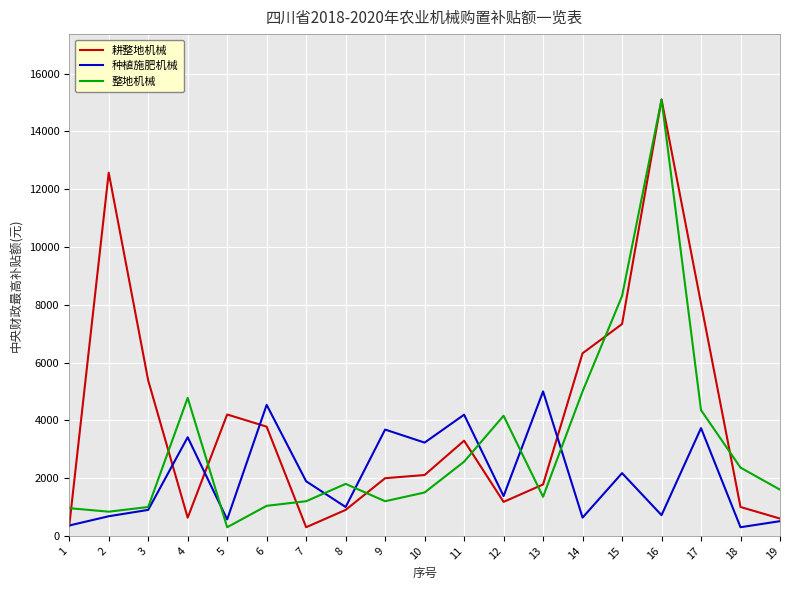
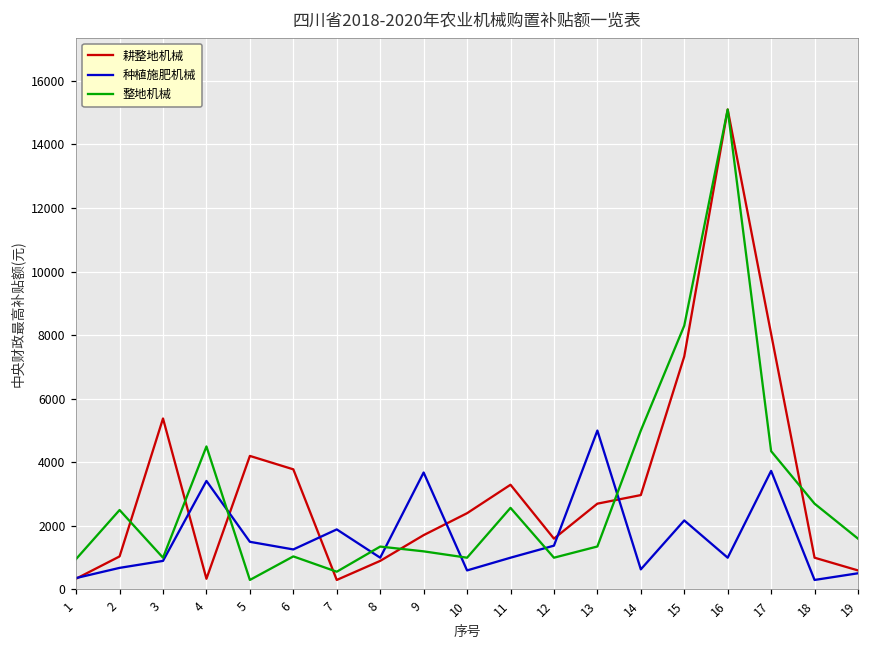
耕整地机械, 2: 12600 -> 1000
整地机械, 2: 800 -> 2500
耕整地机械, 4: 600 -> 300
整地机械, 4: 4800 -> 4500
种植施肥机械, 5: 600 -> 1500
种植施肥机械, 6: 4500 -> 1300
整地机械, 7: 1200 -> 600
整地机械, 8: 1800 -> 1400
耕整地机械, 9: 2000 -> 1700
耕整地机械, 10: 2100 -> 2400
种植施肥机械, 10: 3200 -> 600
整地机械, 10: 1500 -> 1000
种植施肥机械, 11: 4200 -> 1000
耕整地机械, 12: 1200 -> 1600
整地机械, 12: 4200 -> 1000
耕整地机械, 13: 1800 -> 2700
耕整地机械, 14: 6300 -> 3000
种植施肥机械, 16: 700 -> 1000
整地机械, 18: 2400 -> 2700
